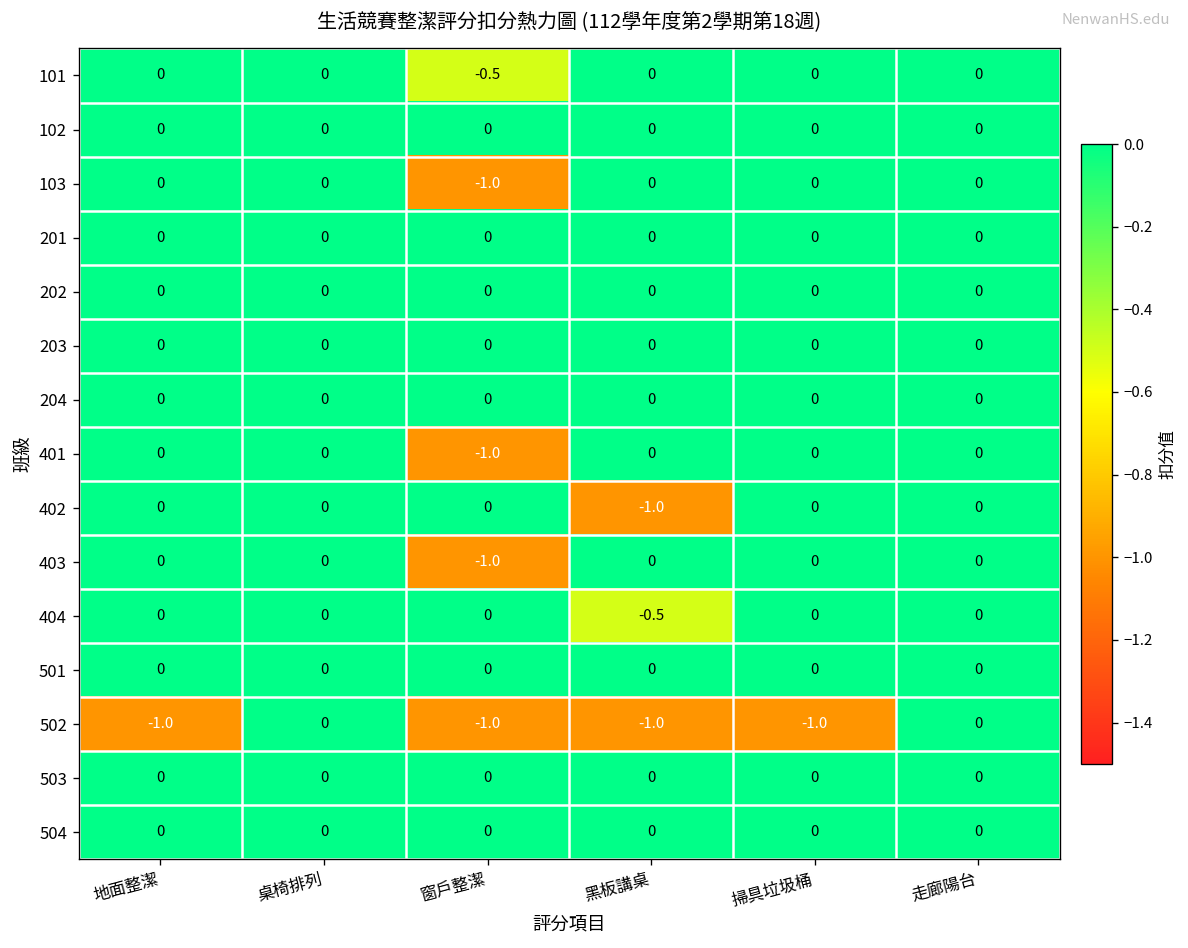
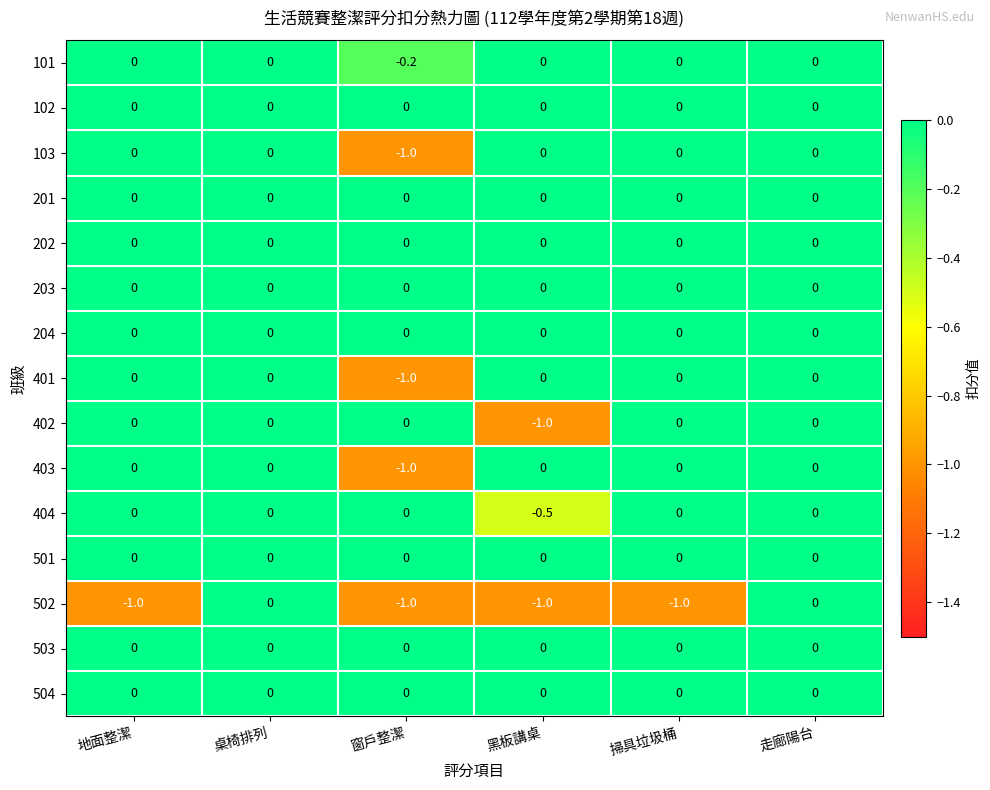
101, 窗戶整潔: -0.5 -> -0.2
